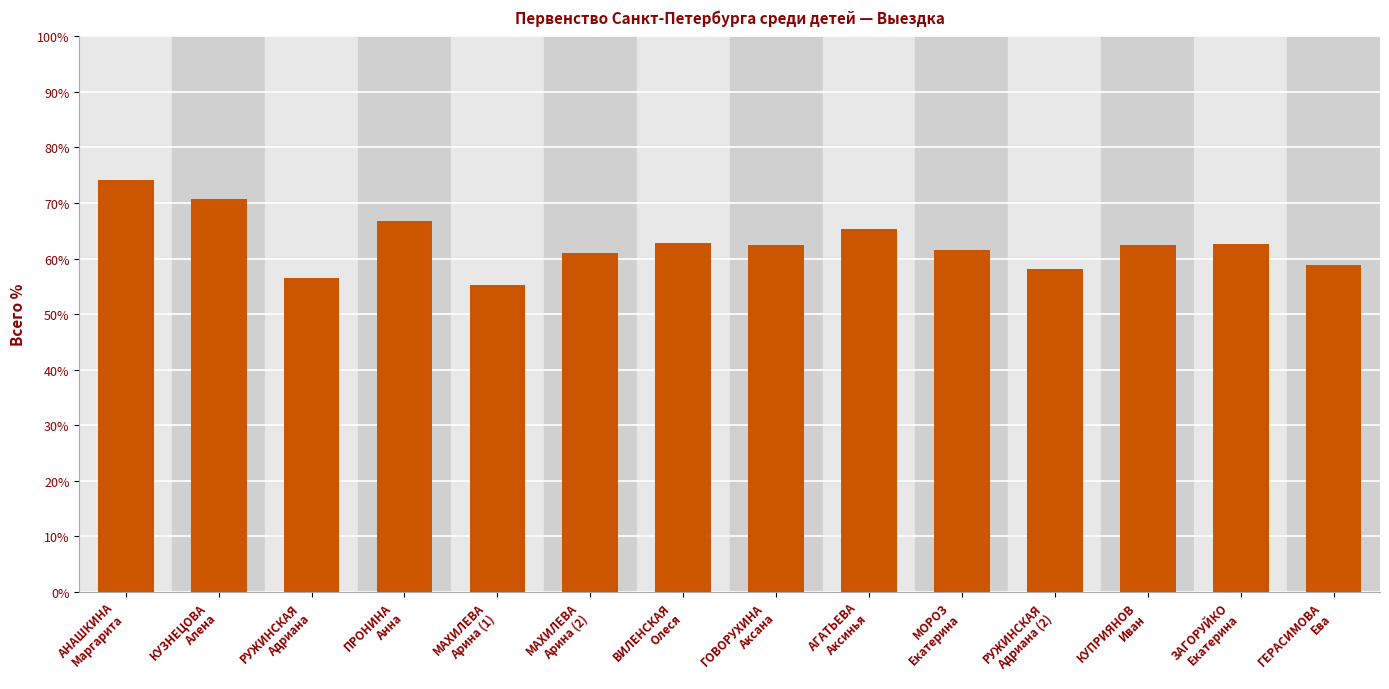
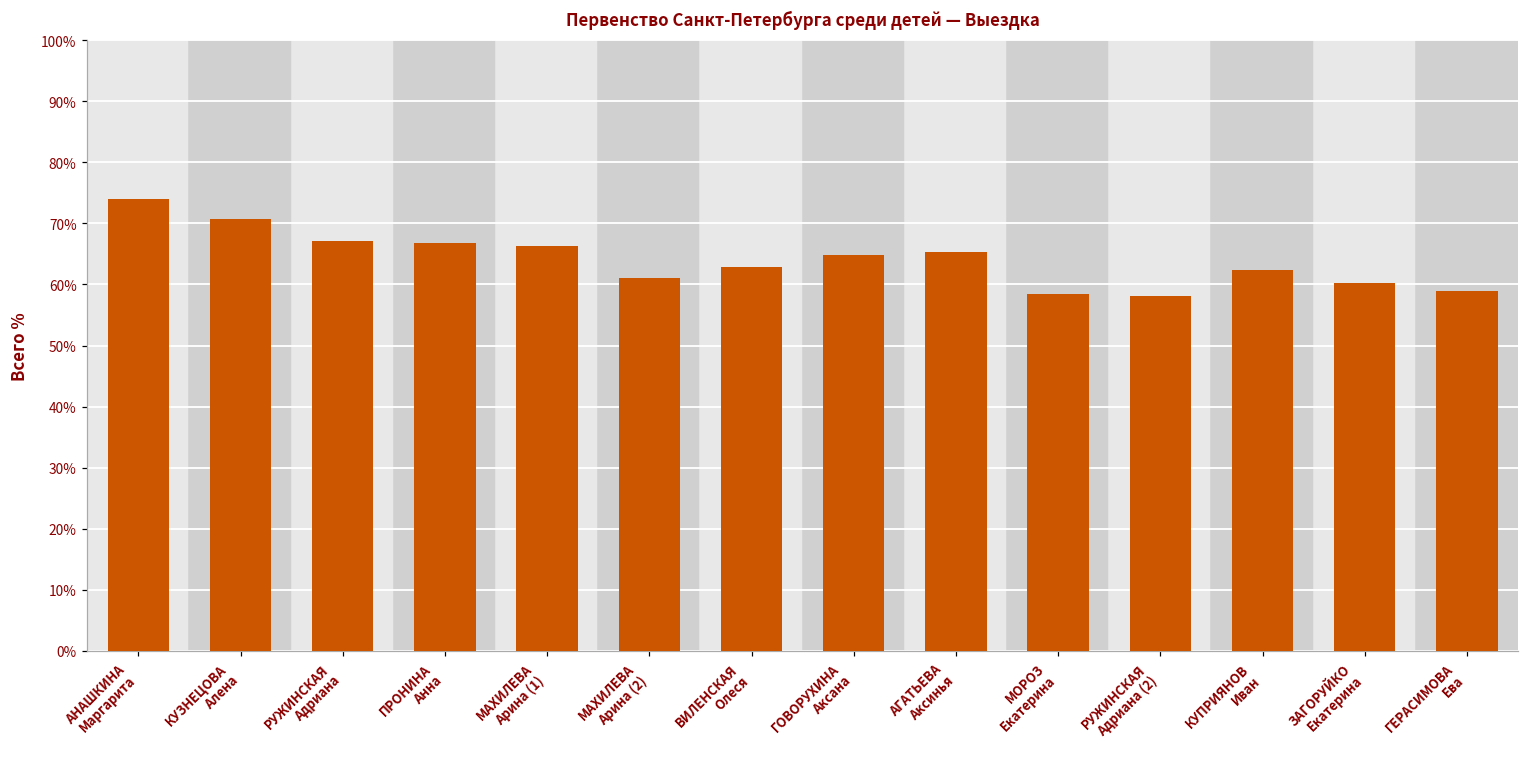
РУЖИНСКАЯ Адриана: 57% -> 67%
МАХИЛЕВА Арина (1): 55% -> 66%
ГОВОРУХИНА Аксана: 63% -> 65%
МОРОЗ Екатерина: 62% -> 58%
ЗАГОРУЙКО Екатерина: 63% -> 60%
